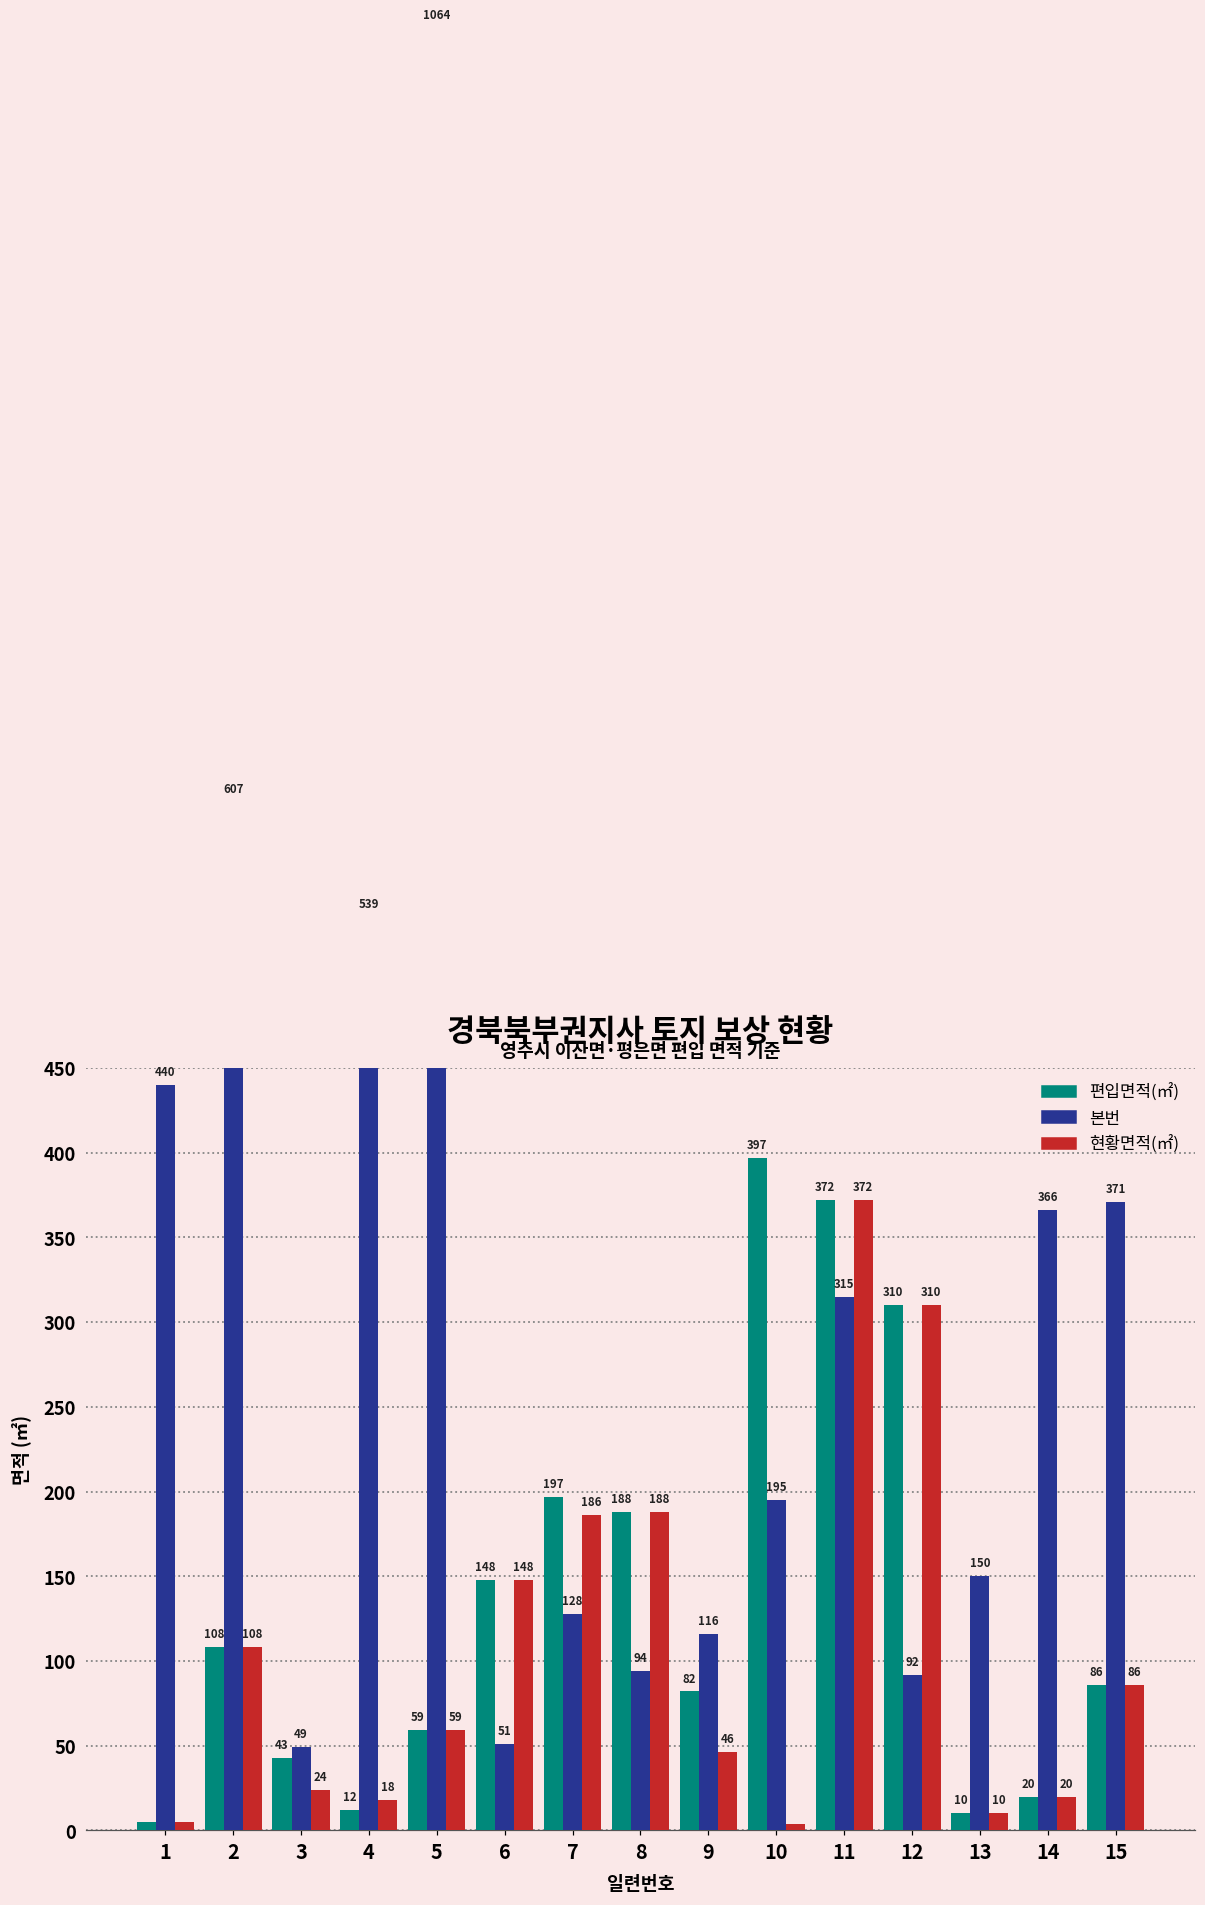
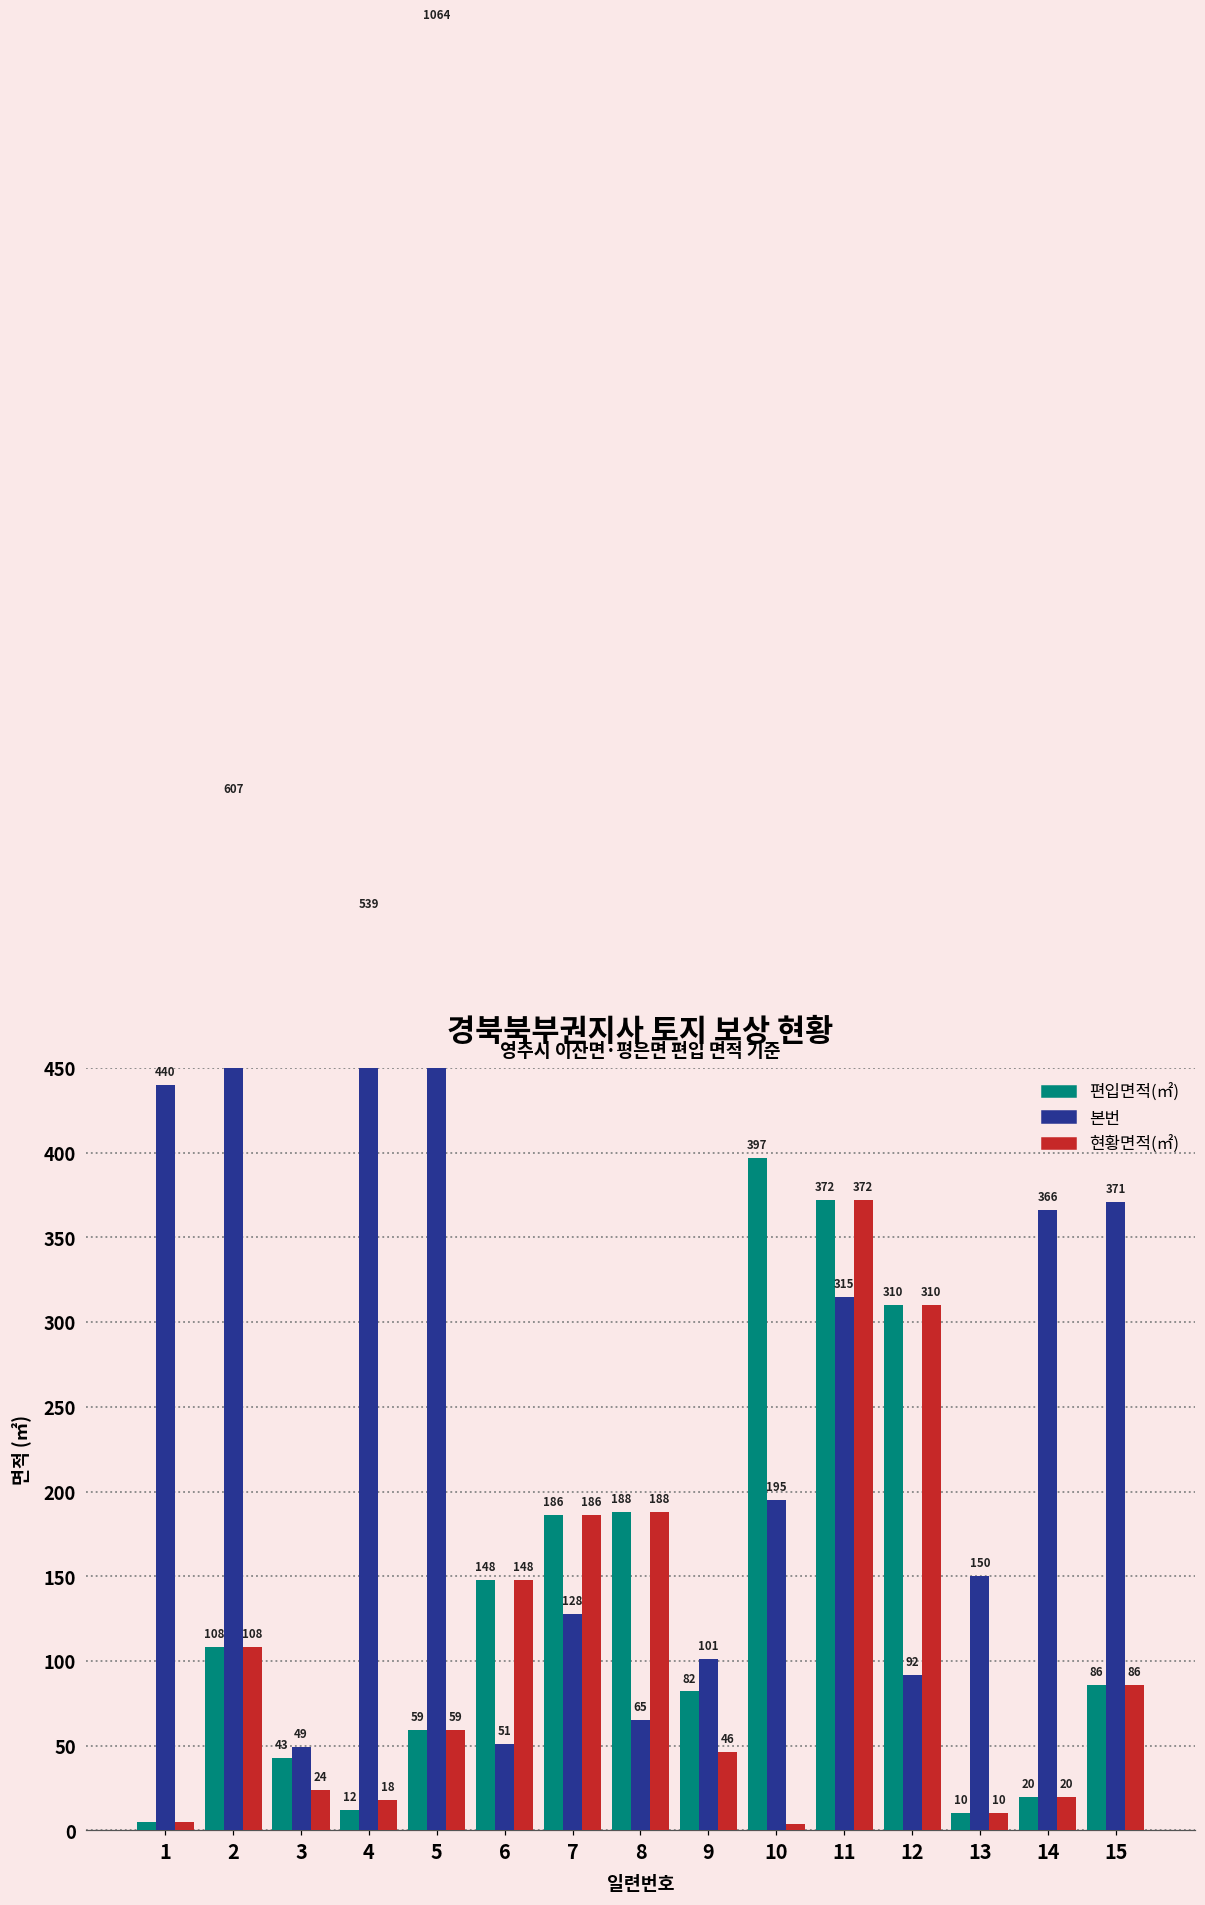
편입면적(㎡), 7: 197 -> 186
본번, 8: 94 -> 65
본번, 9: 116 -> 101
